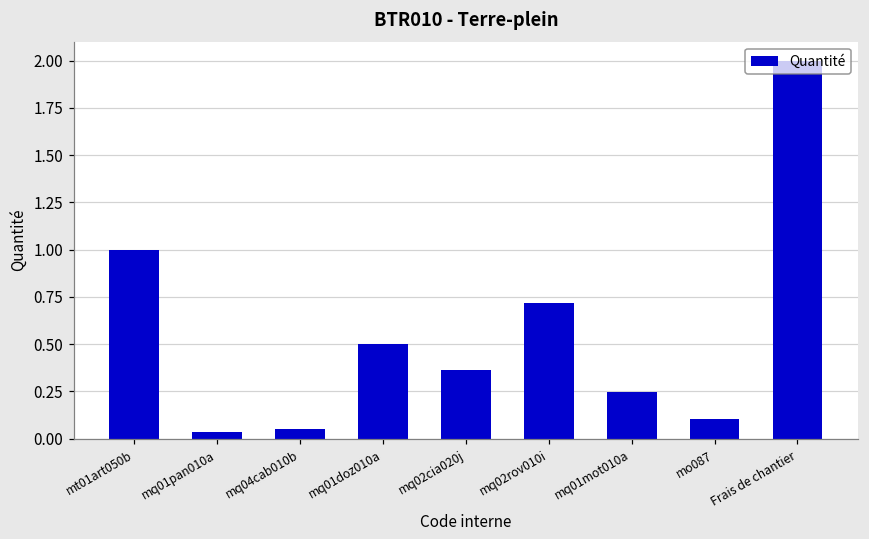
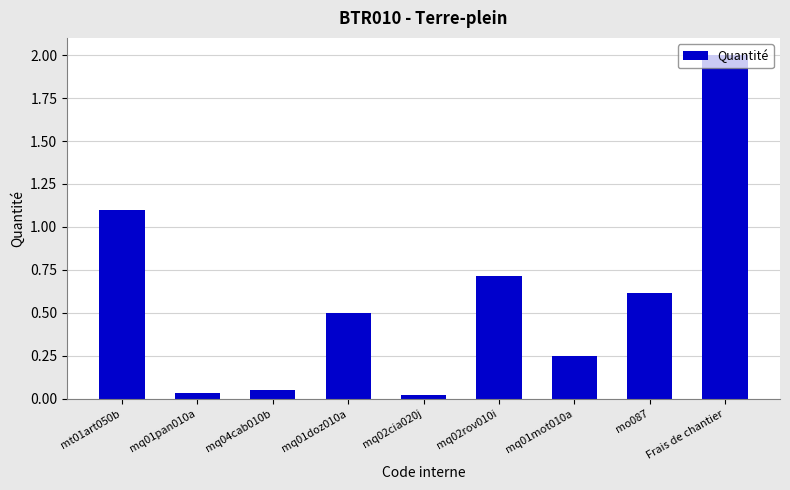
mt01art050b: 1.0 -> 1.1
mq02cia020j: 0.36 -> 0.02
mo087: 0.10 -> 0.62
